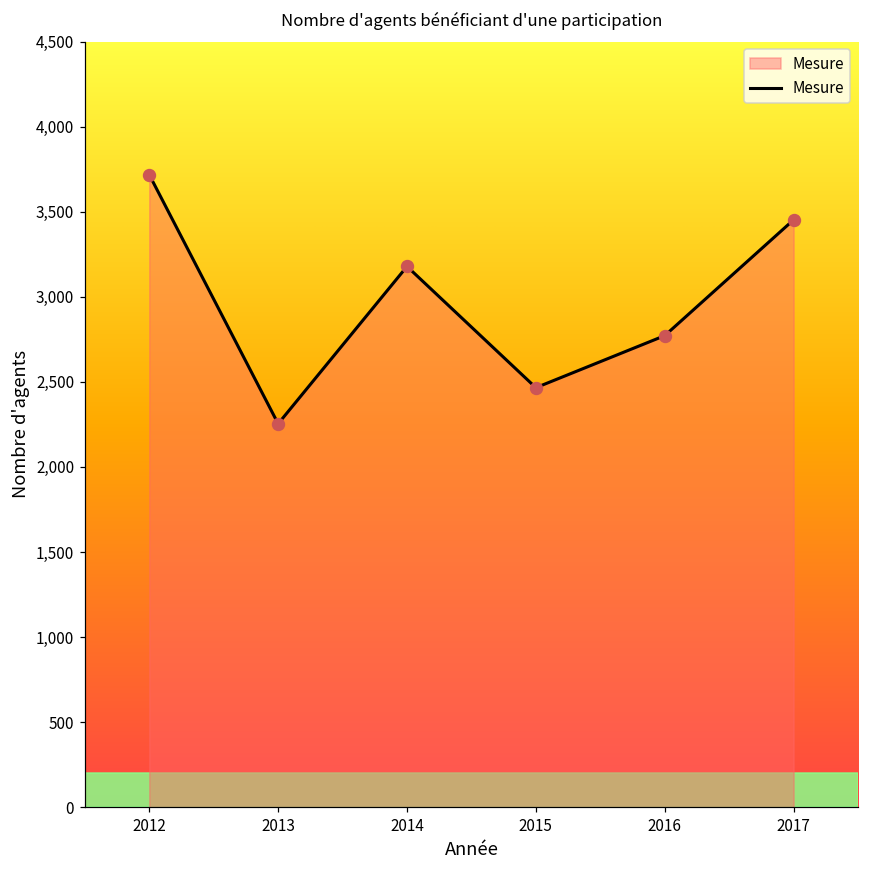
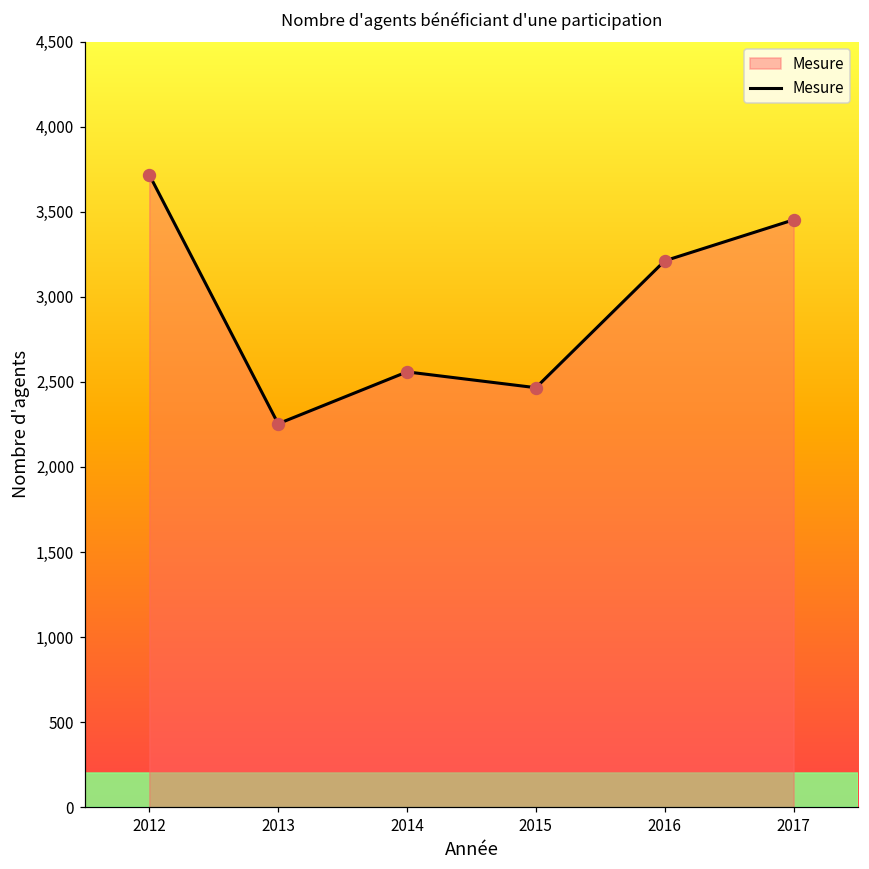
2014: 3,180 -> 2,560
2016: 2,770 -> 3,210
